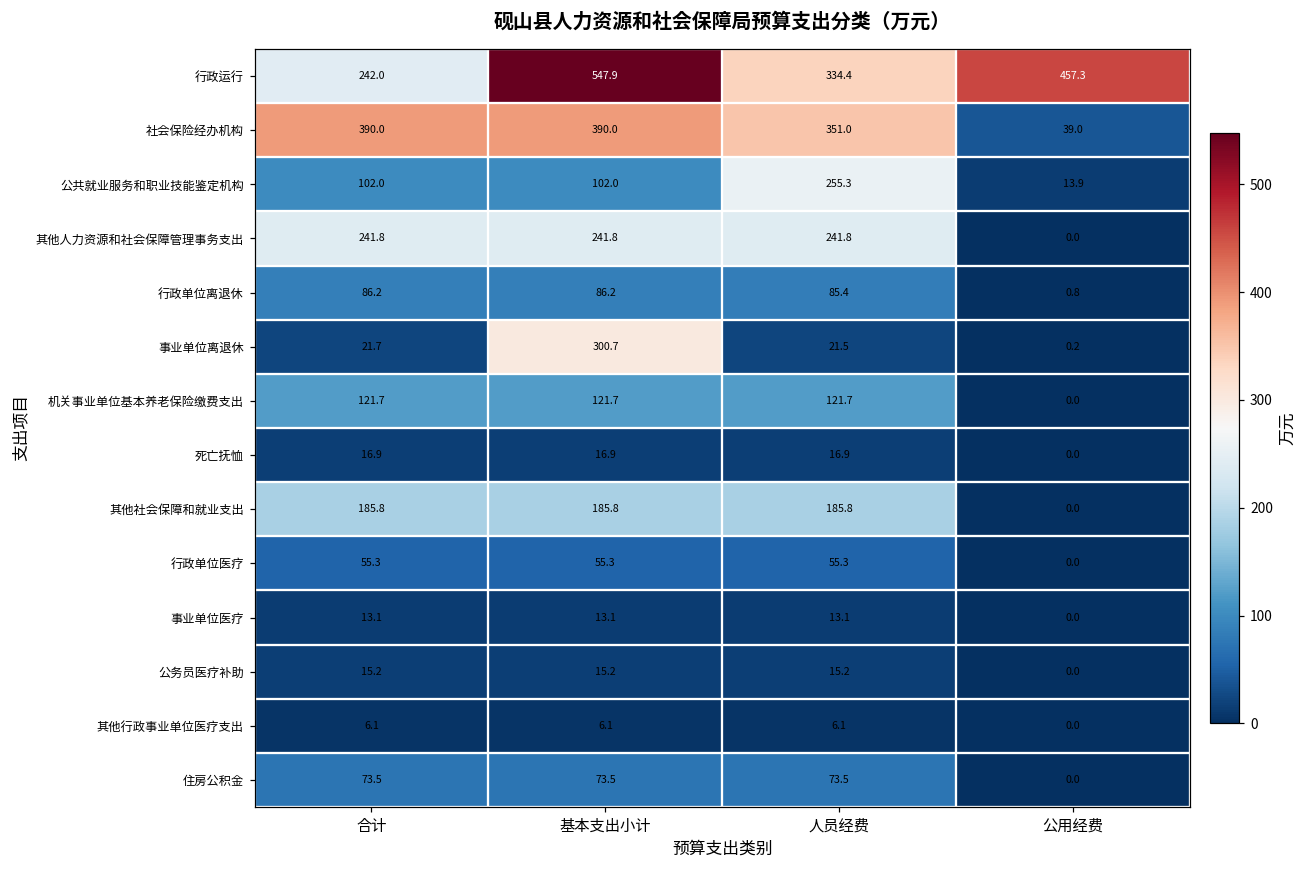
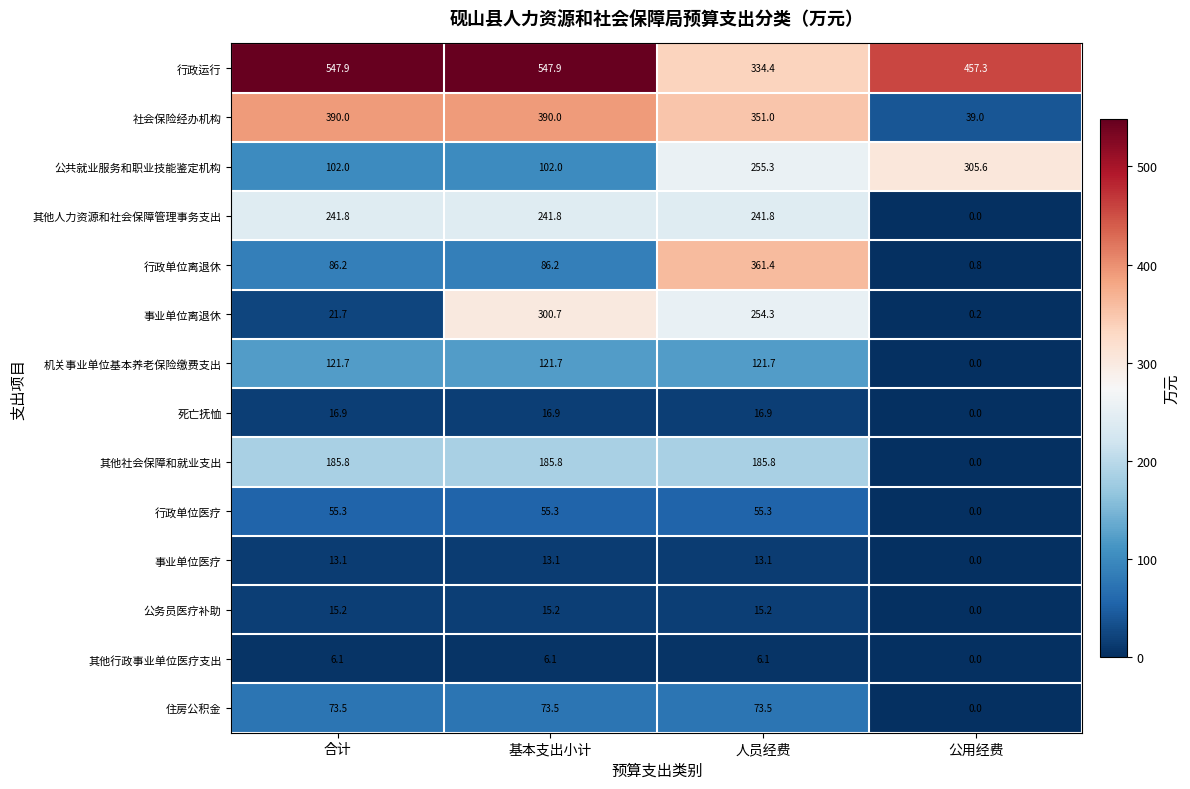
行政运行, 合计: 242.0 -> 547.9
公共就业服务和职业技能鉴定机构, 公用经费: 13.9 -> 305.6
行政单位离退休, 人员经费: 85.4 -> 361.4
事业单位离退休, 人员经费: 21.5 -> 254.3
